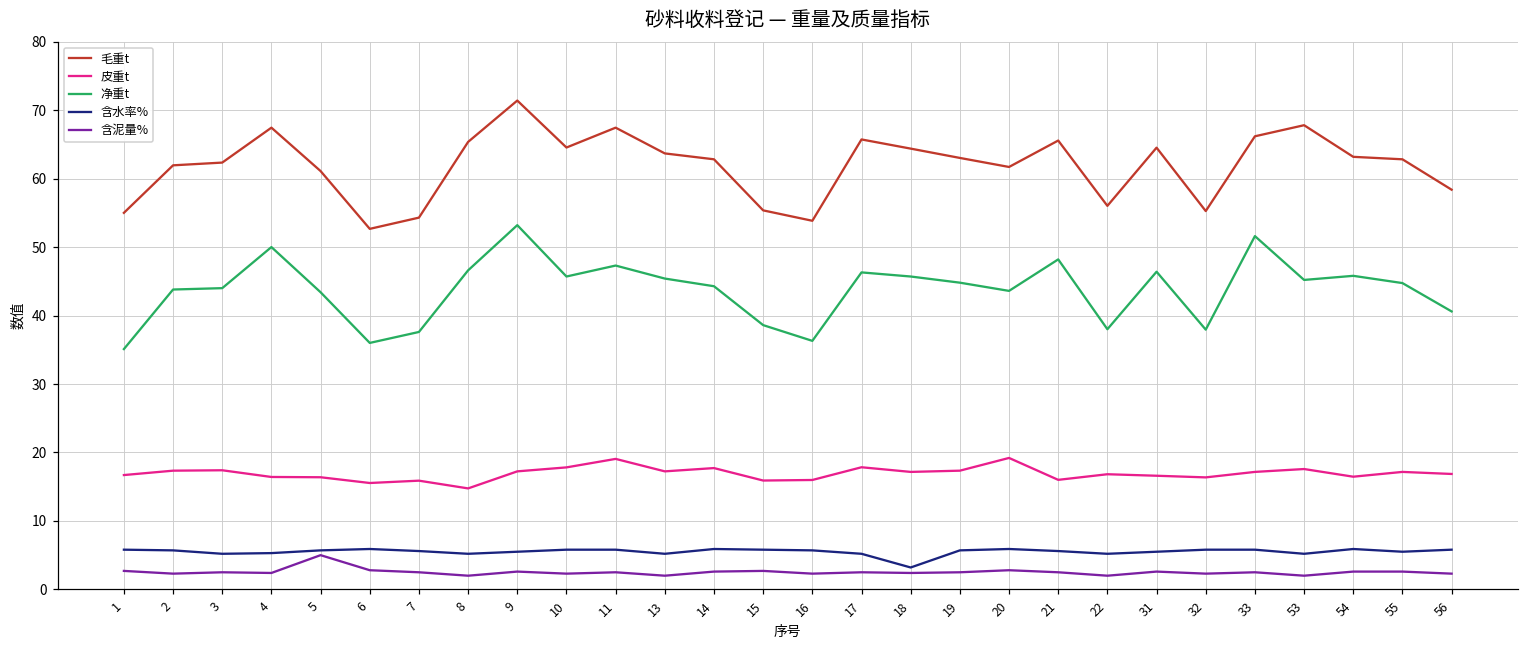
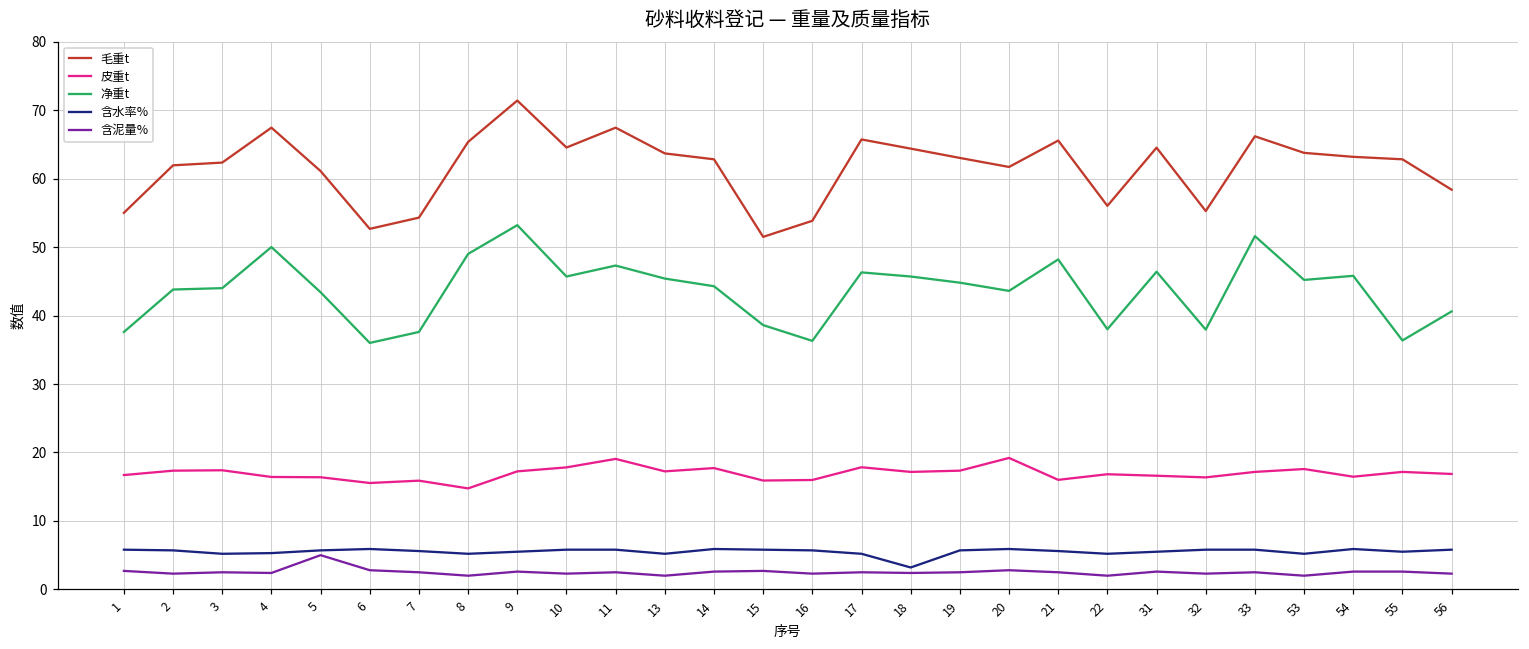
净重t, 1: 35 -> 38
净重t, 8: 47 -> 49
毛重t, 15: 55 -> 51
毛重t, 53: 68 -> 64
净重t, 55: 45 -> 36
